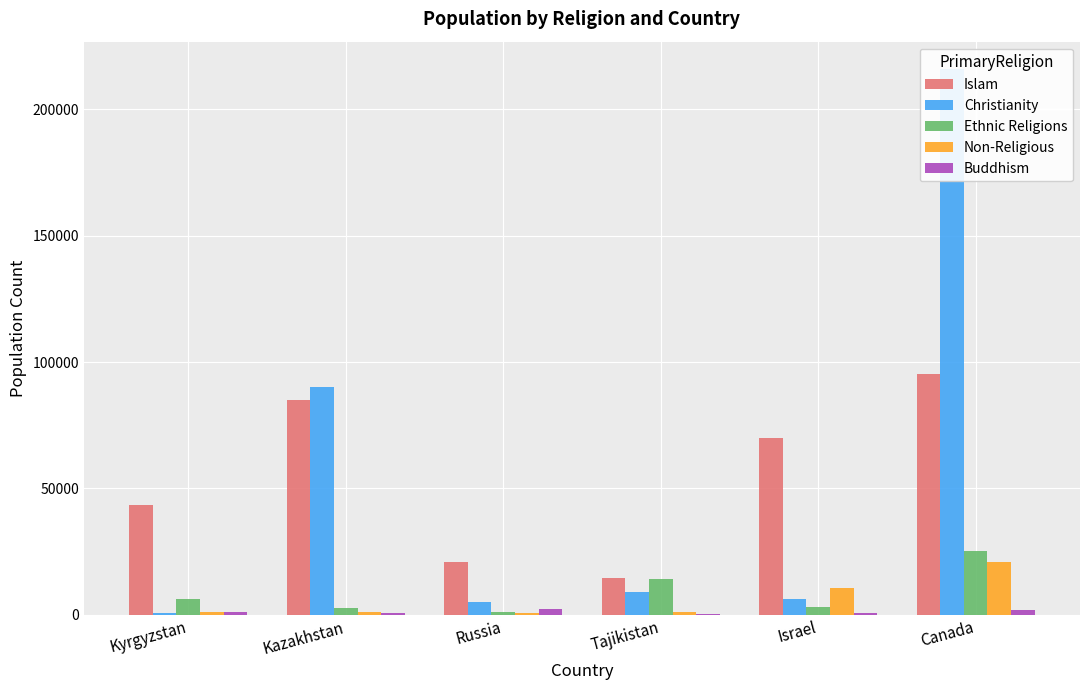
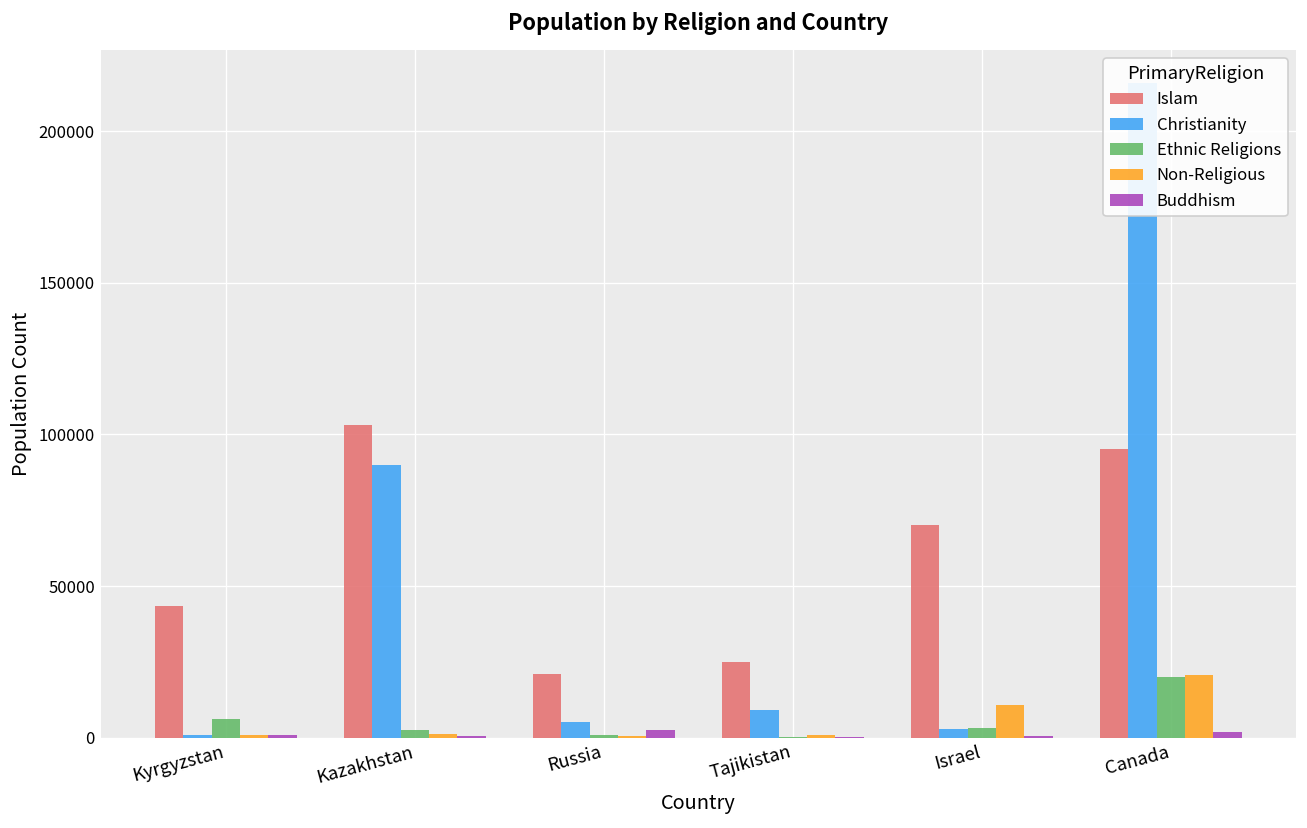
Islam, Kazakhstan: 85000 -> 103000
Islam, Tajikistan: 15000 -> 25000
Ethnic Religions, Tajikistan: 14000 -> 0
Christianity, Israel: 6000 -> 3000
Ethnic Religions, Canada: 25000 -> 20000
